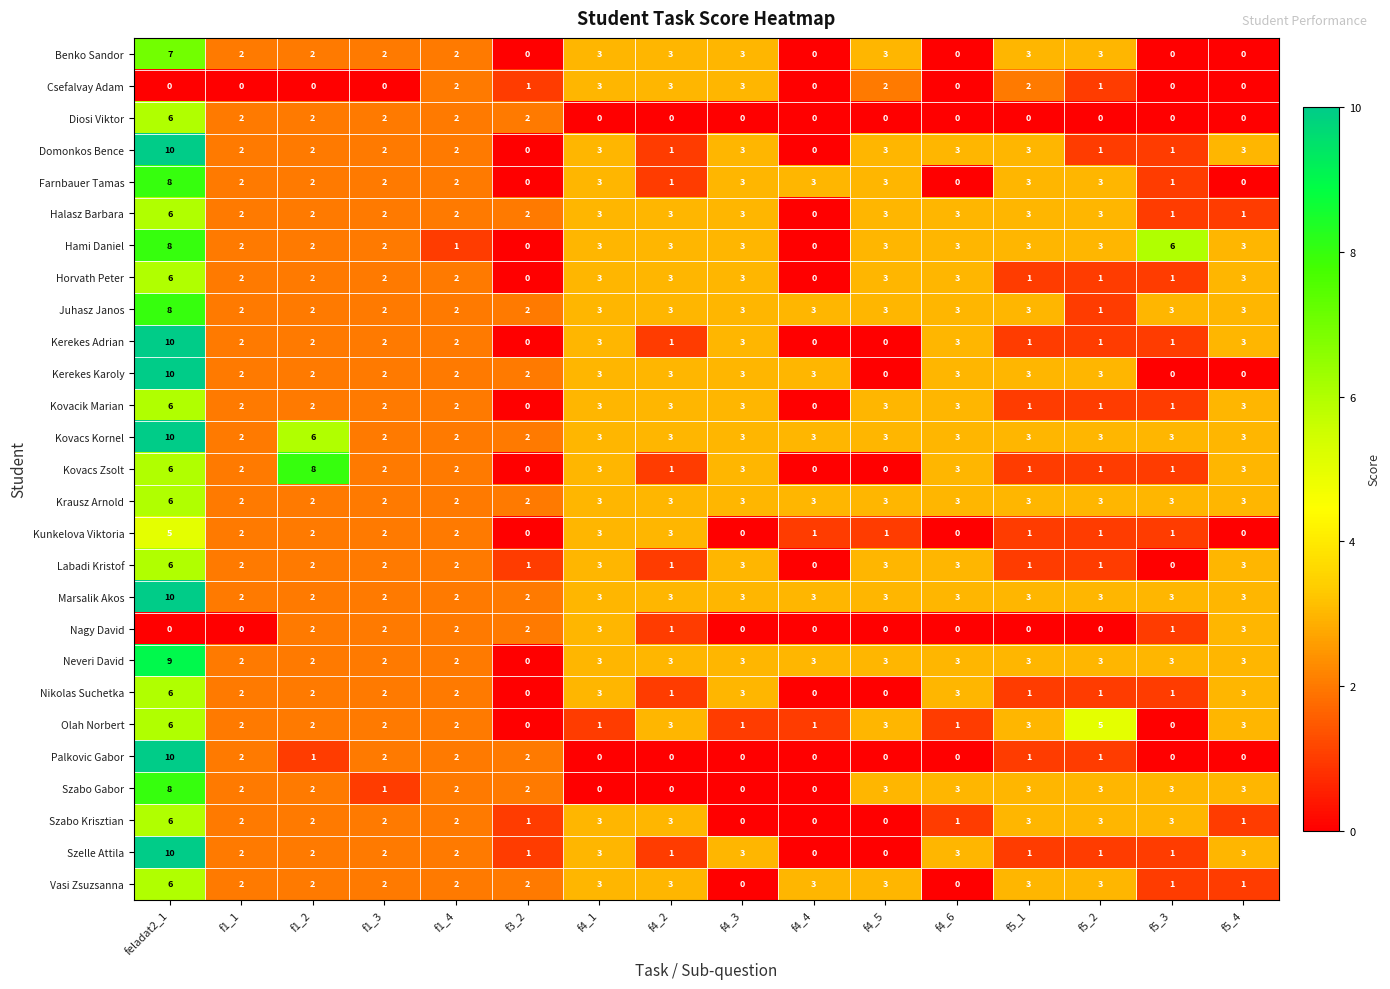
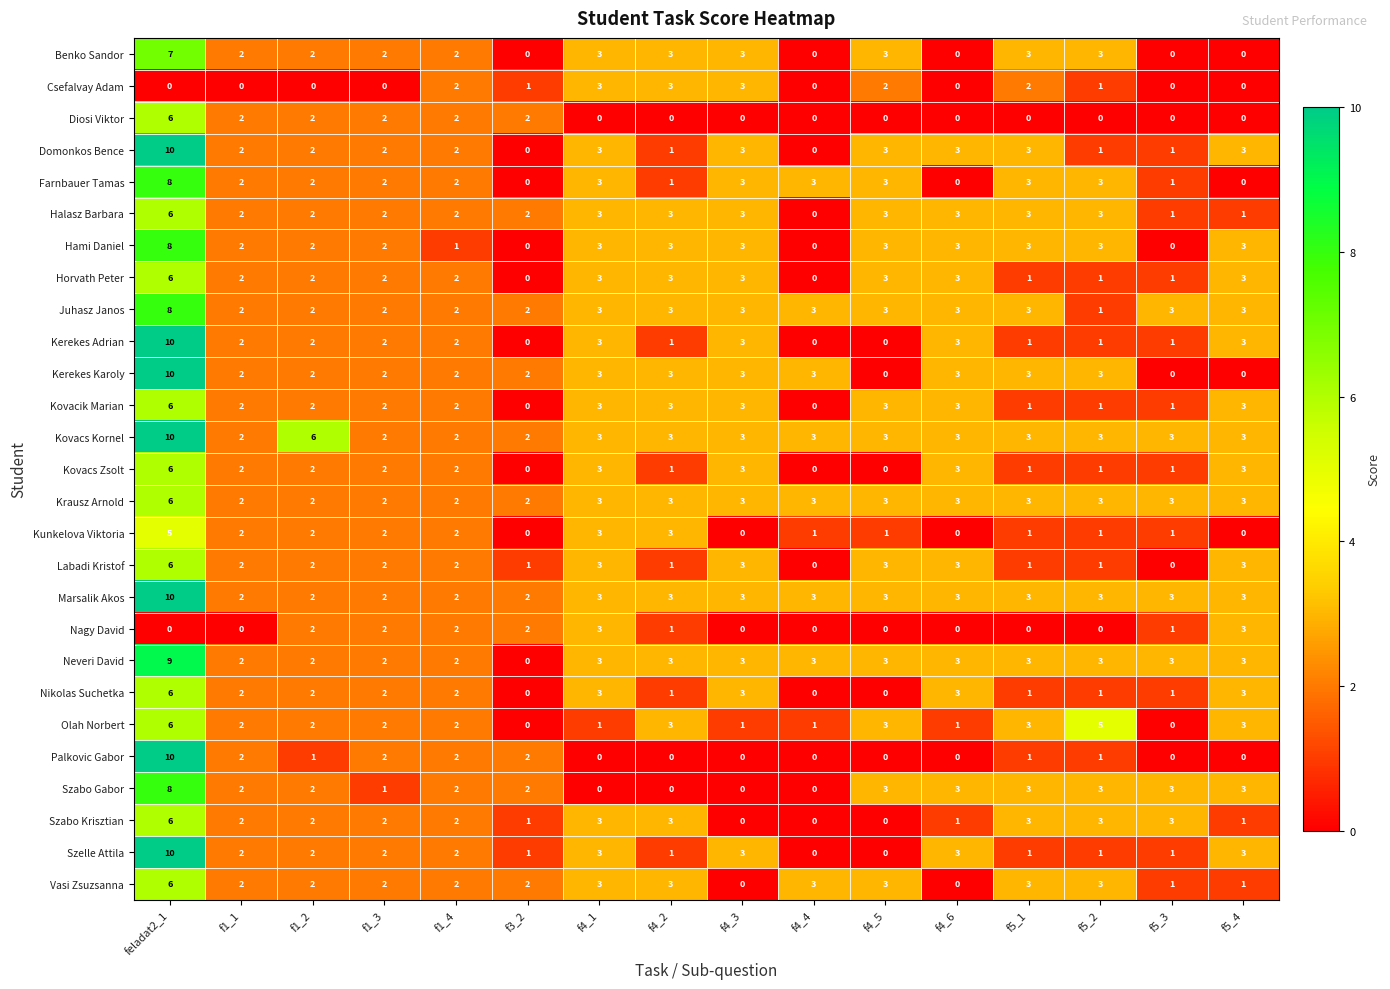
Hami Daniel, f5_3: 6 -> 0
Kovacs Zsolt, f1_2: 8 -> 2
